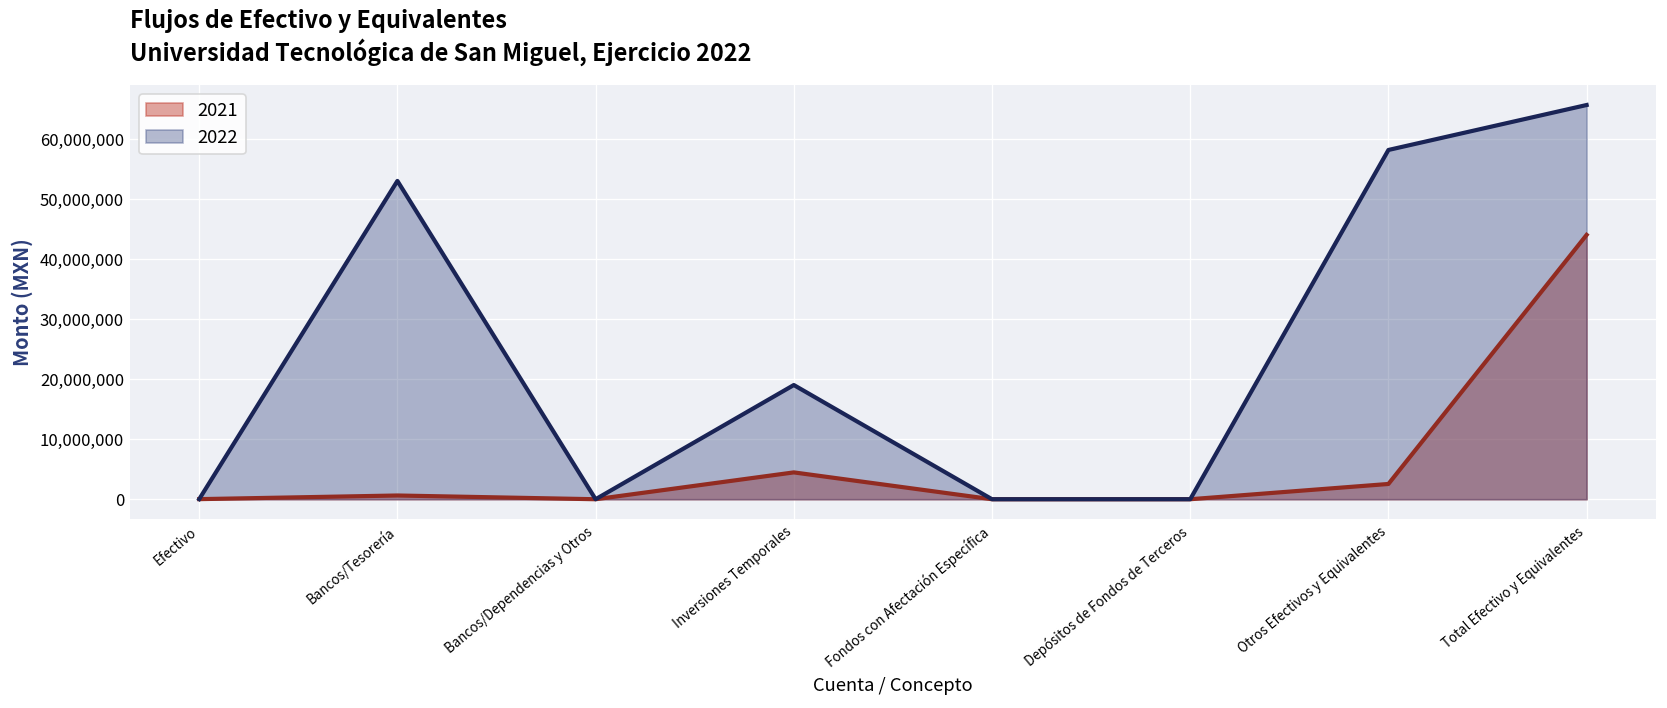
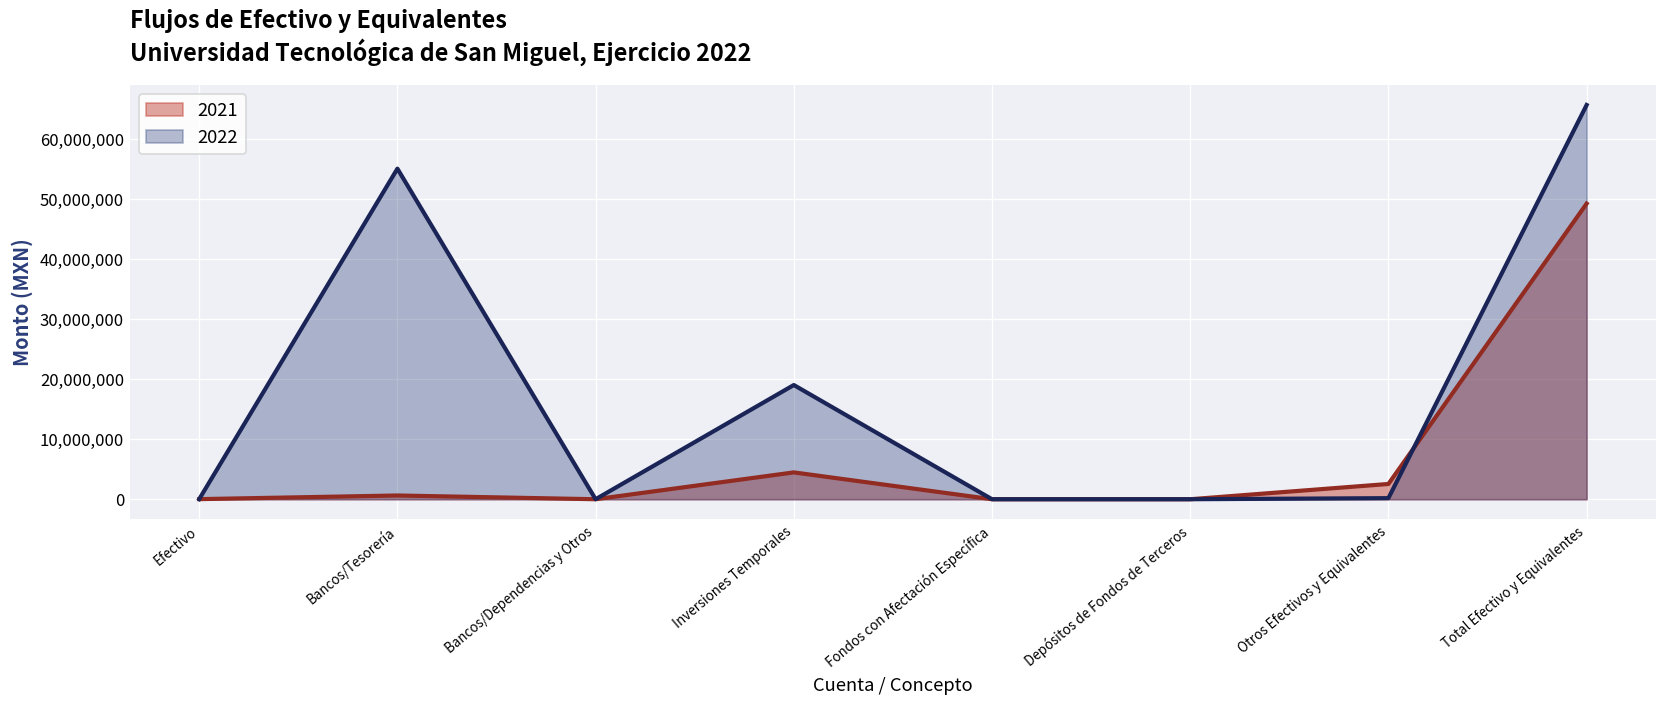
2022, Bancos/Tesorería: 53,000,000 -> 55,000,000
2022, Otros Efectivos y Equivalentes: 58,000,000 -> 0
2021, Total Efectivo y Equivalentes: 44,000,000 -> 49,000,000
